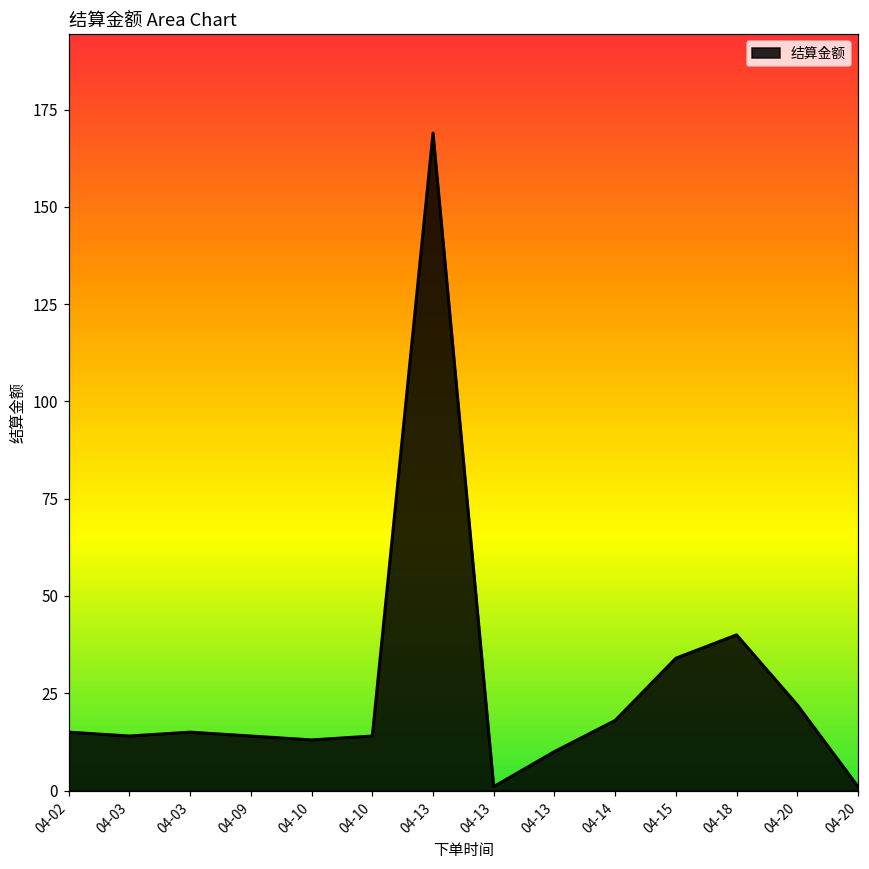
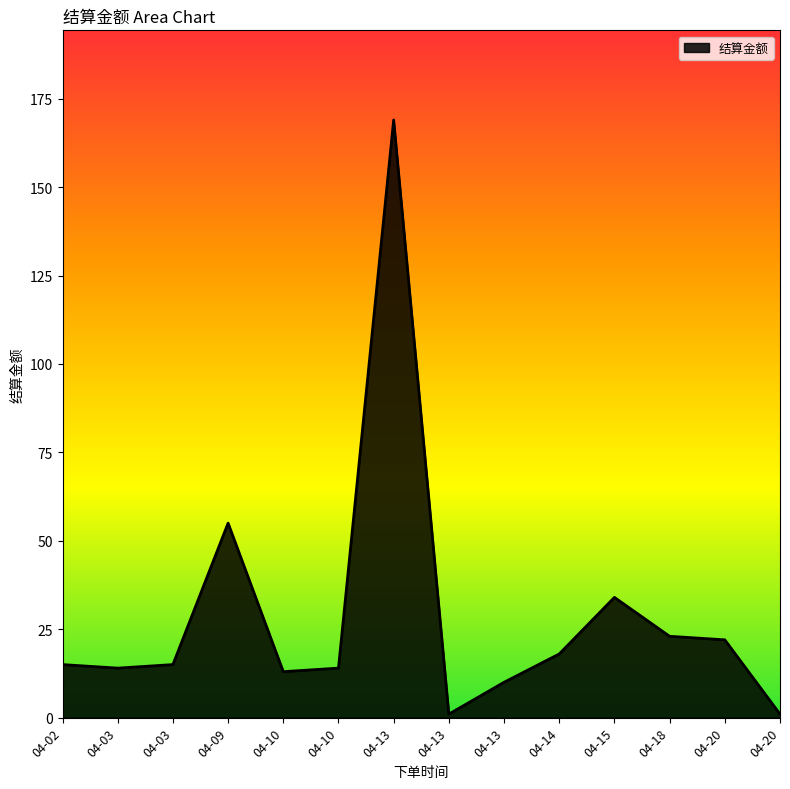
04-09: 14 -> 55
04-18: 40 -> 23
